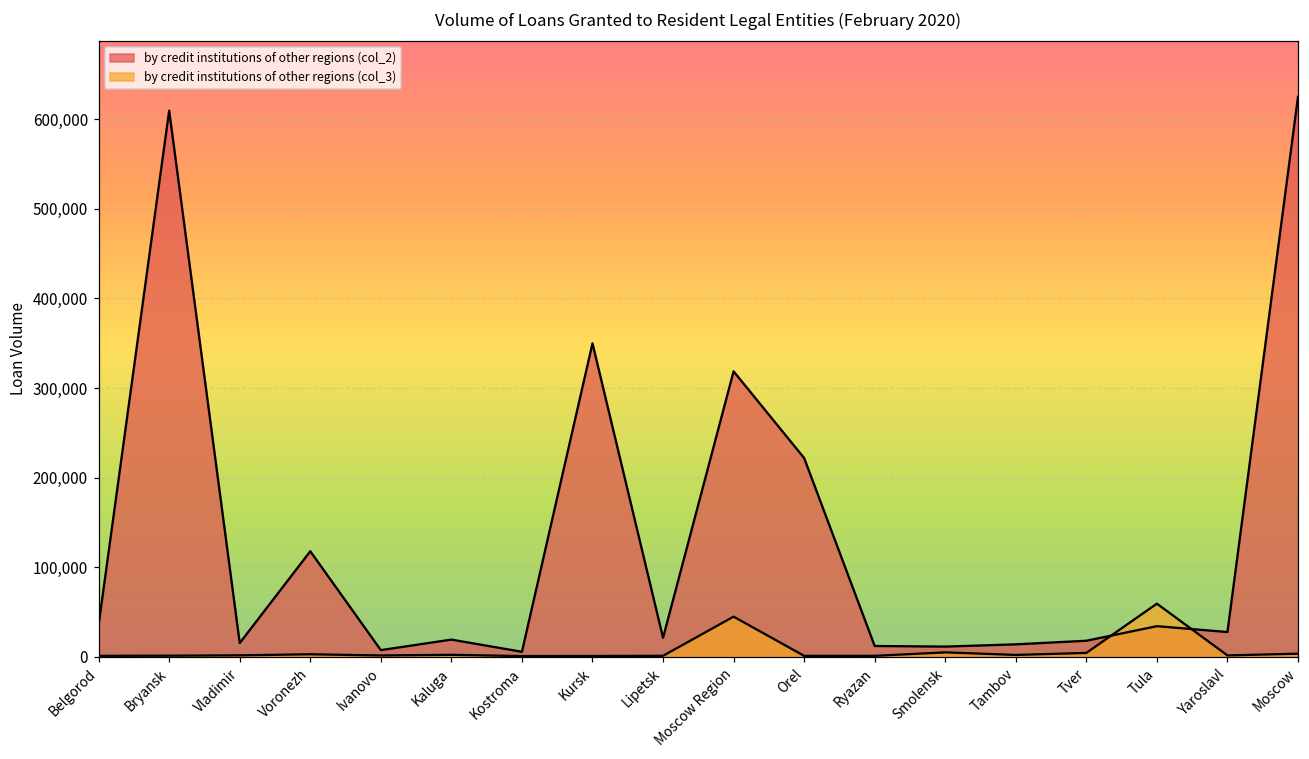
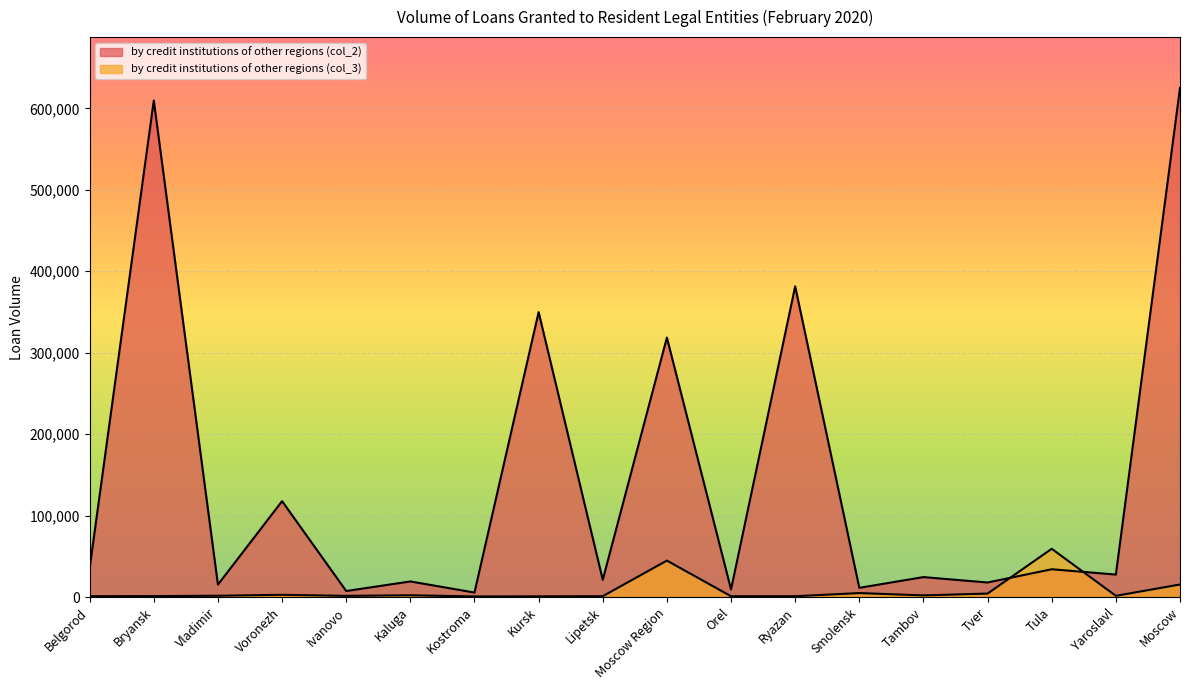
by credit institutions of other regions (col_2), Orel: 220,000 -> 10,000
by credit institutions of other regions (col_2), Ryazan: 10,000 -> 380,000
by credit institutions of other regions (col_2), Tambov: 10,000 -> 20,000
by credit institutions of other regions (col_3), Moscow: 0 -> 20,000
